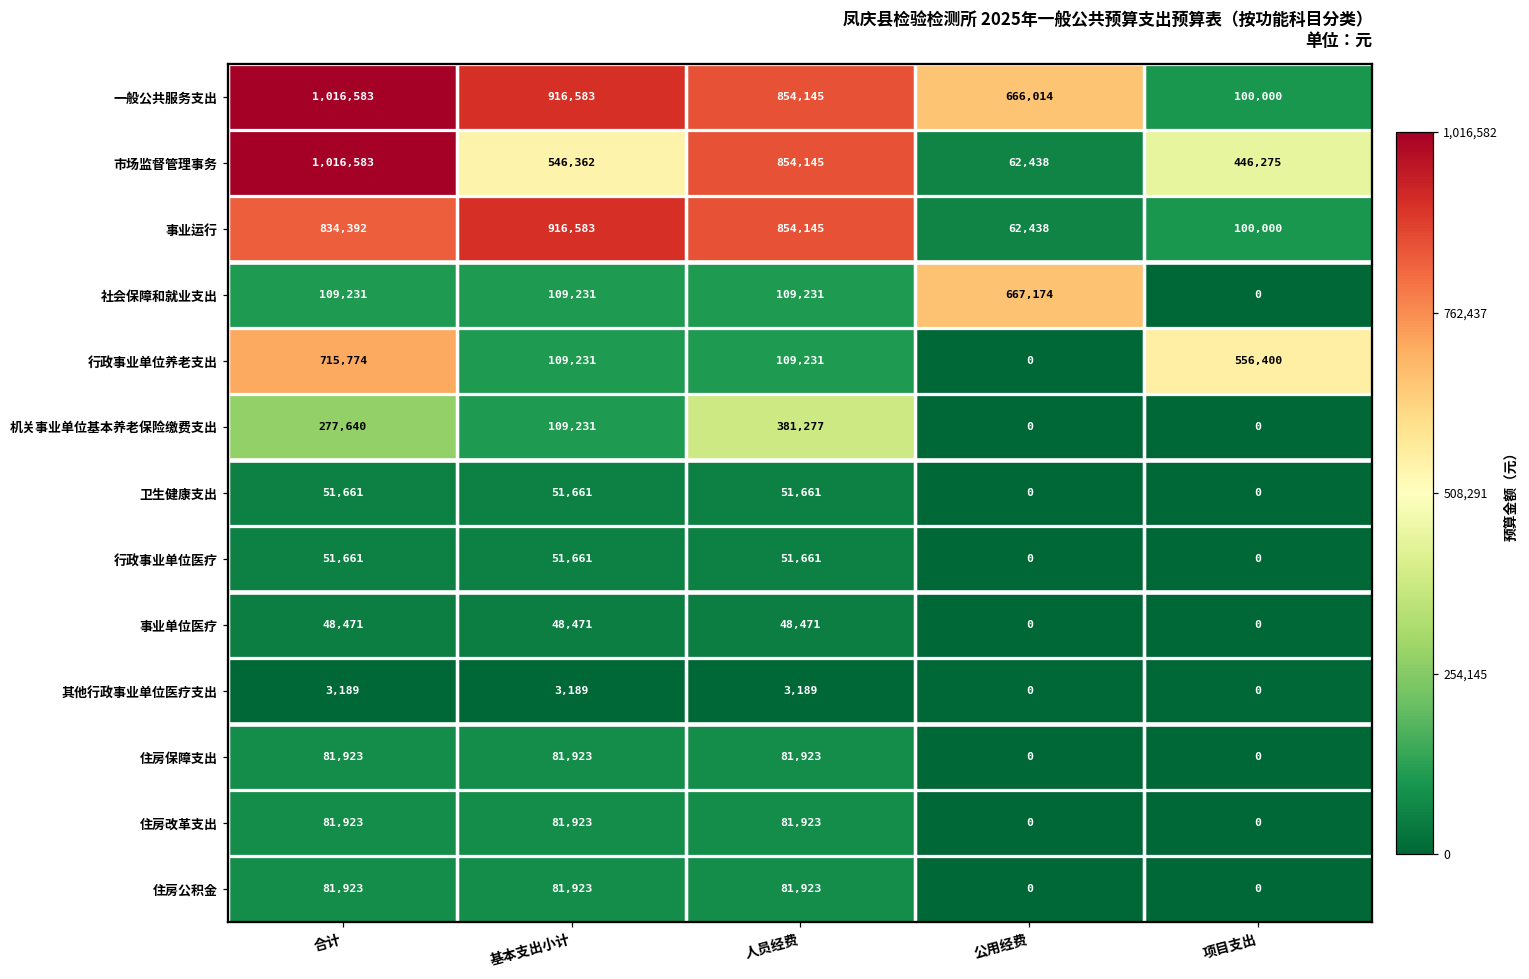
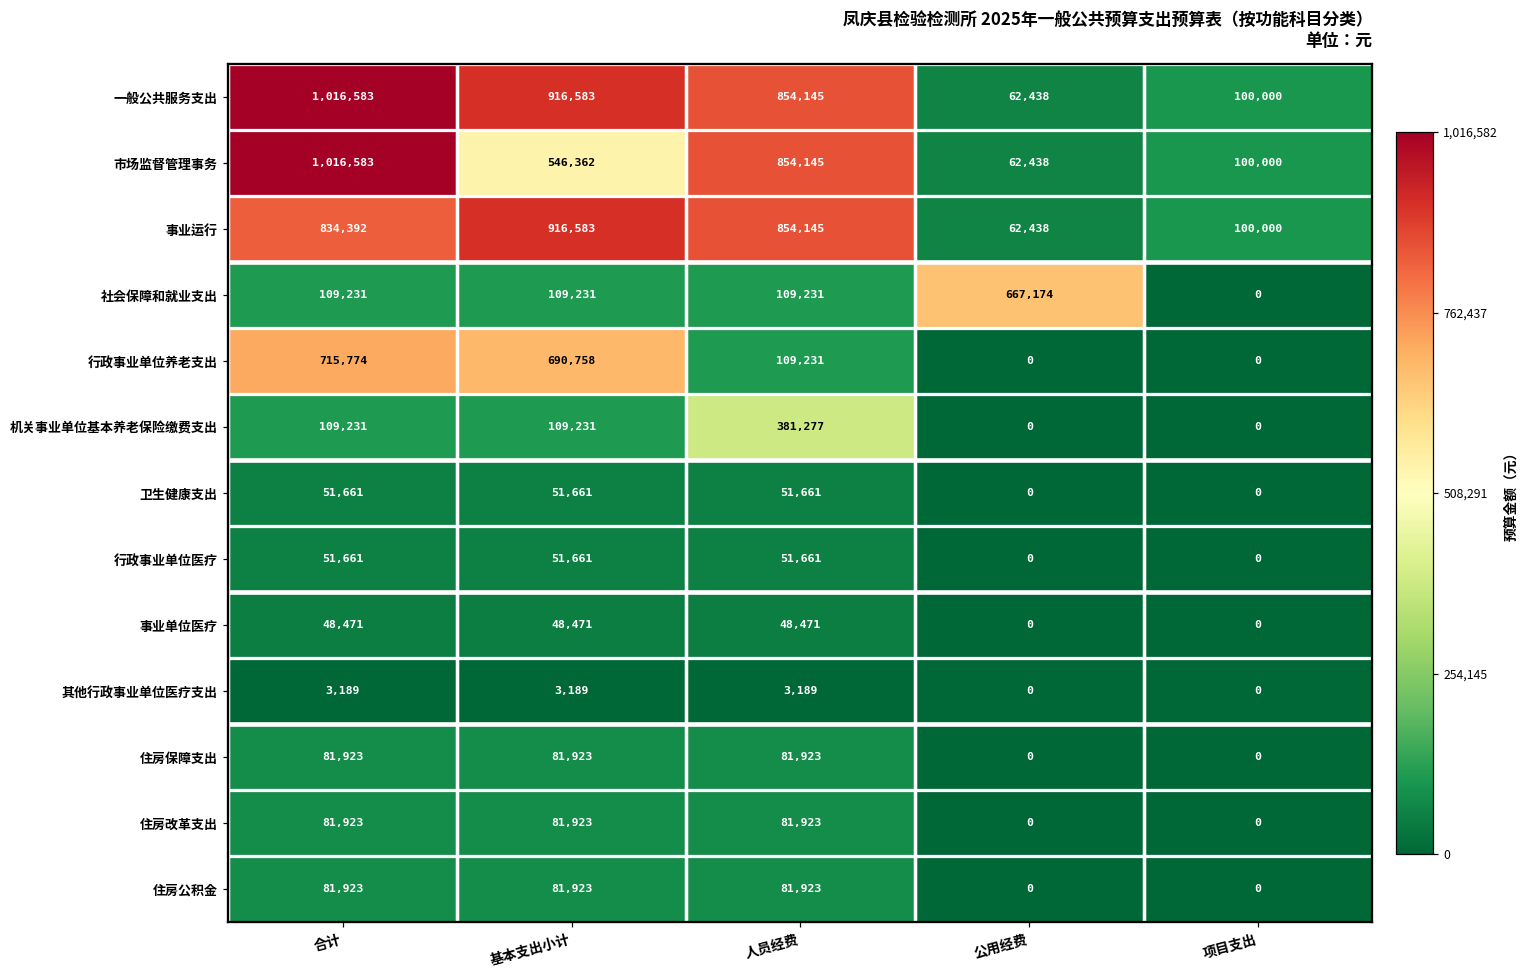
一般公共服务支出, 公用经费: 666,014 -> 62,438
市场监督管理事务, 项目支出: 446,275 -> 100,000
行政事业单位养老支出, 基本支出小计: 109,231 -> 690,758
行政事业单位养老支出, 项目支出: 556,400 -> 0
机关事业单位基本养老保险缴费支出, 合计: 277,640 -> 109,231
